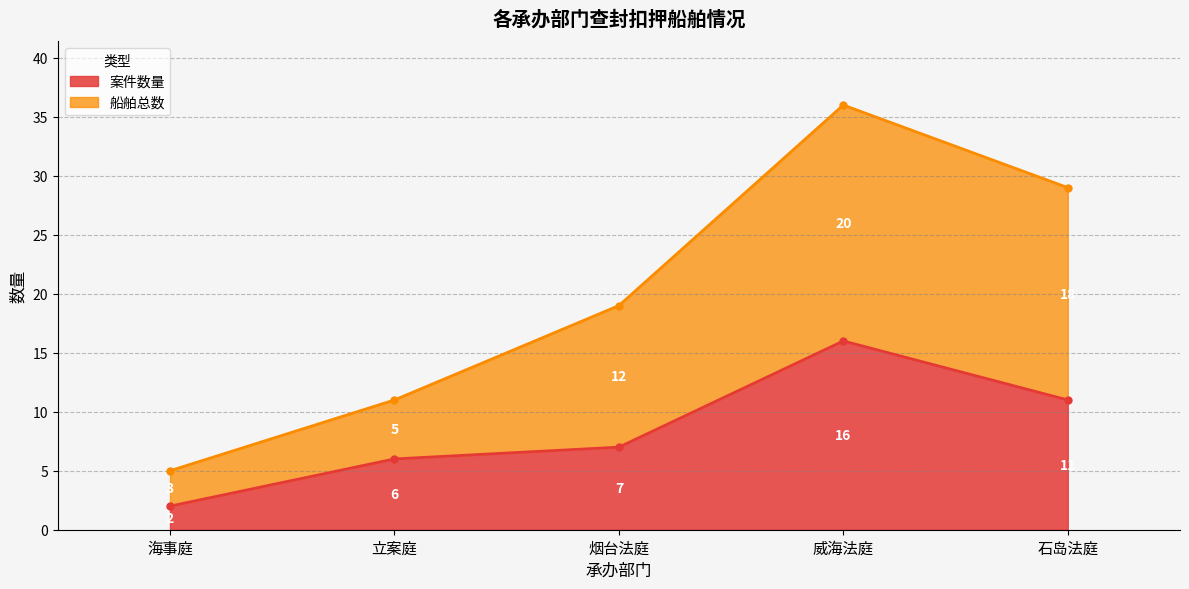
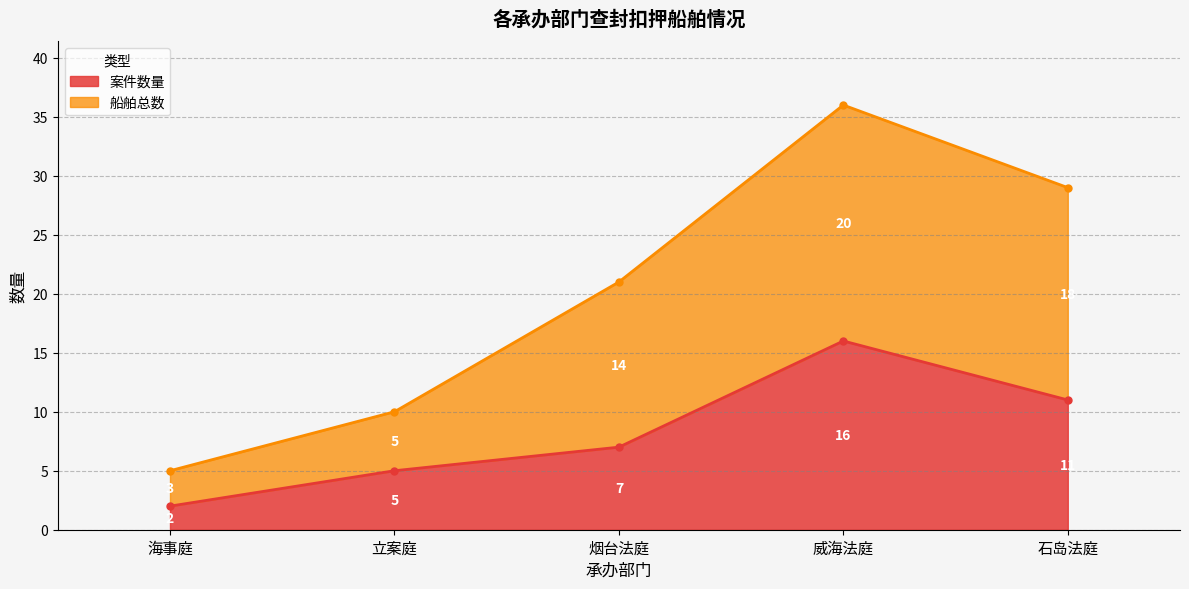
案件数量, 立案庭: 6 -> 5
船舶总数, 烟台法庭: 12 -> 14
